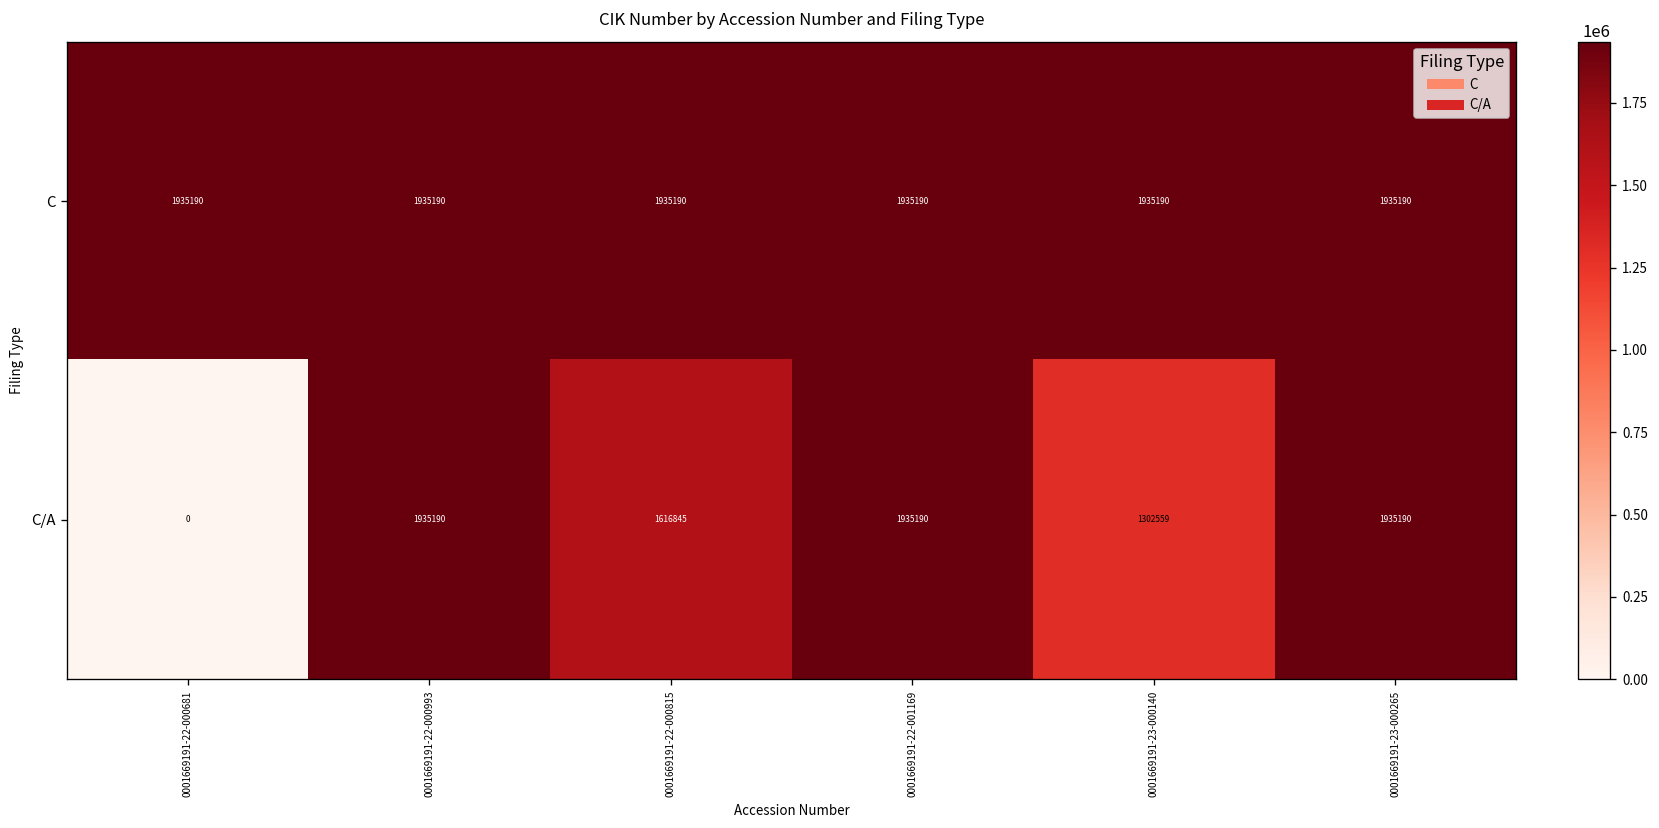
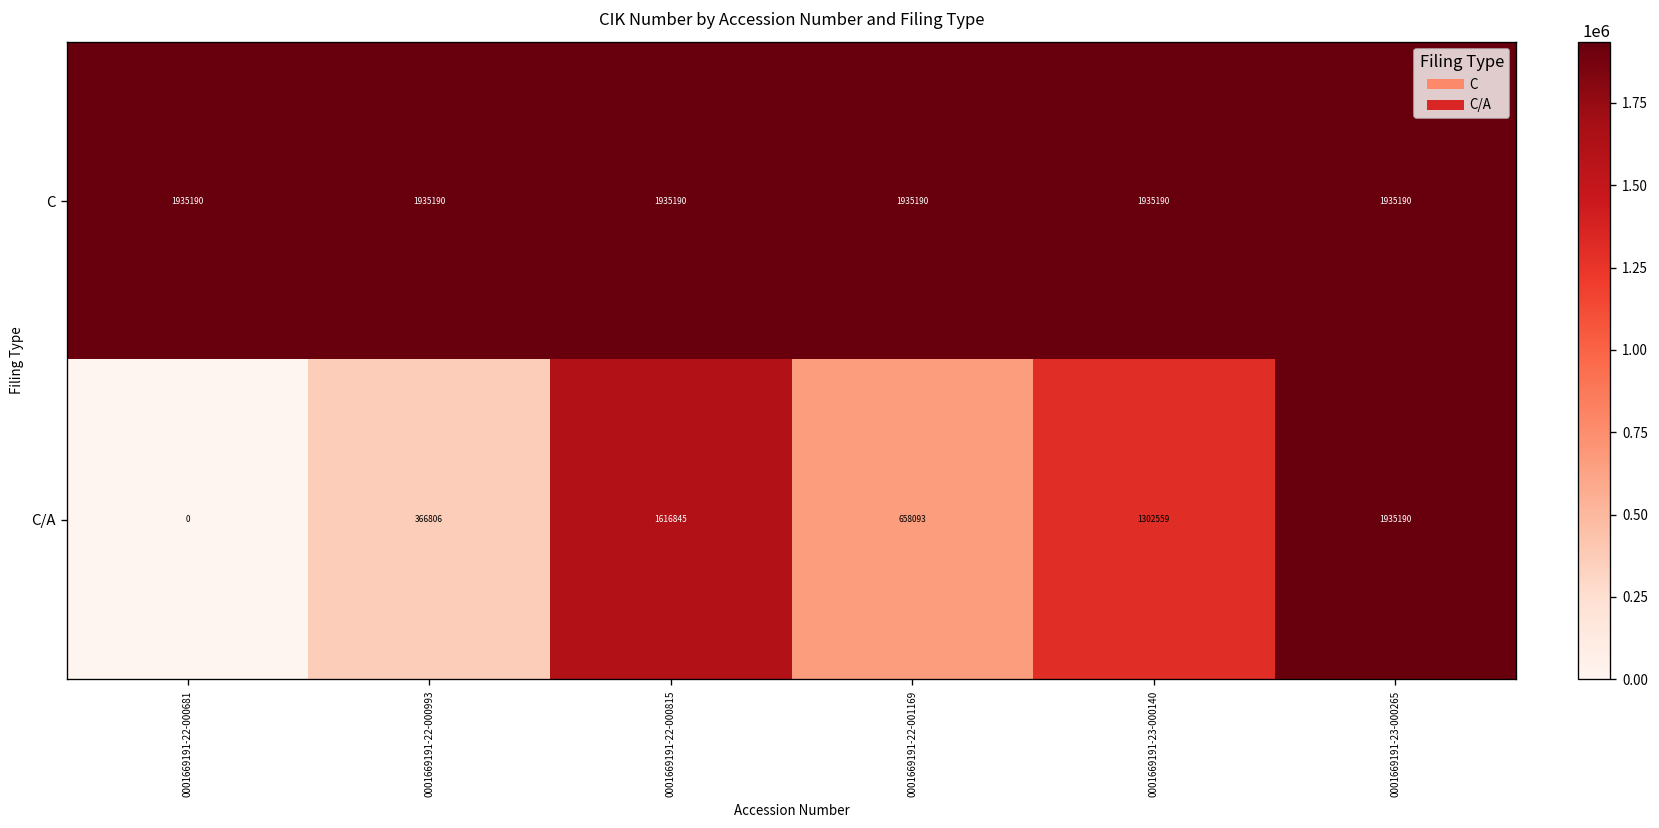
C/A, 0001669191-22-000993: 1935190 -> 366806
C/A, 0001669191-22-001169: 1935190 -> 658093
